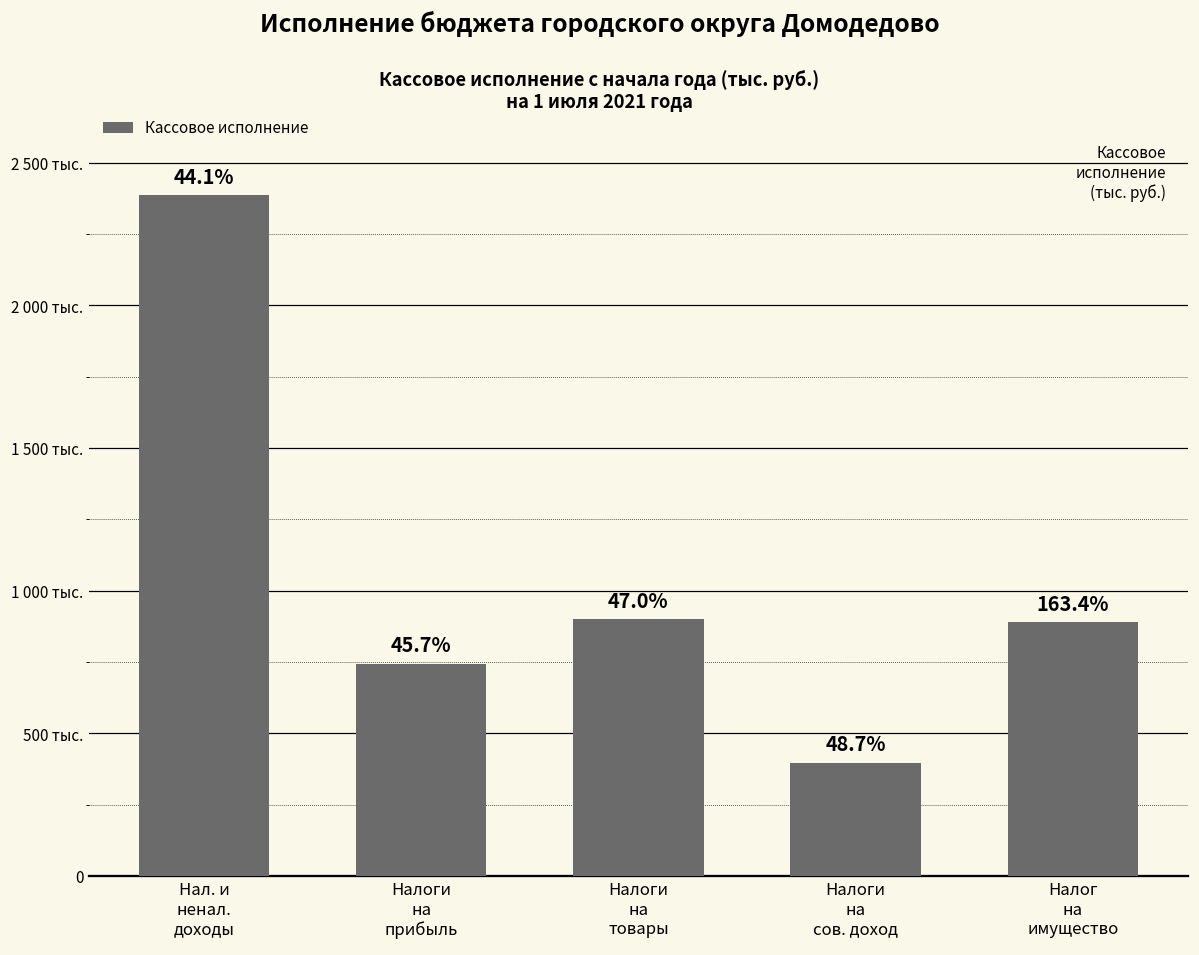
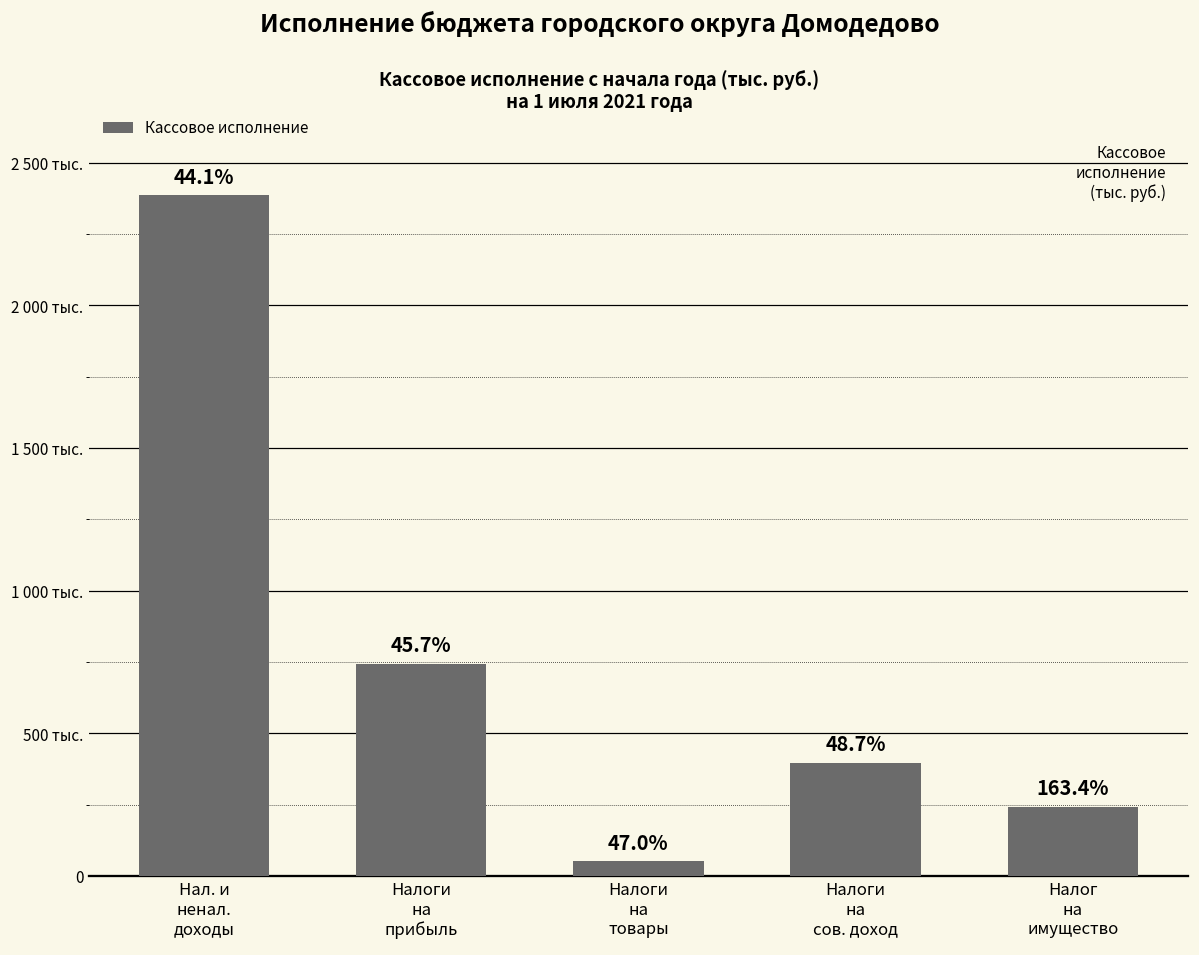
Налоги на товары: 900 тыс. -> 50 тыс.
Налог на имущество: 890 тыс. -> 240 тыс.
